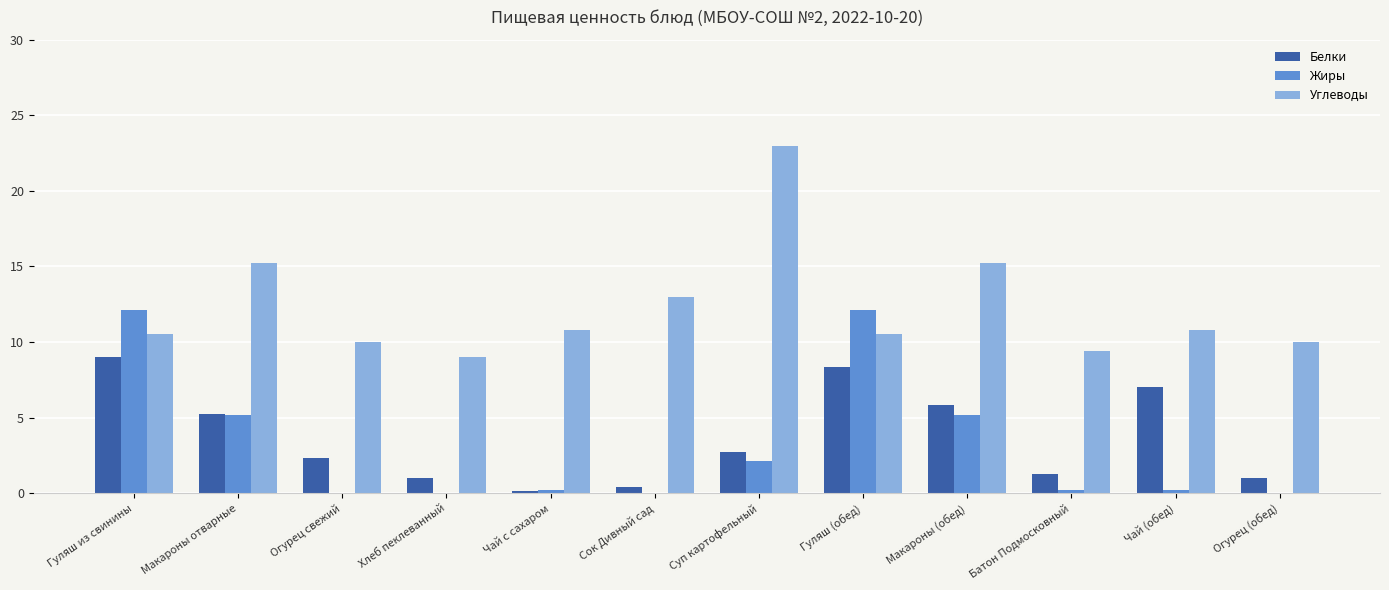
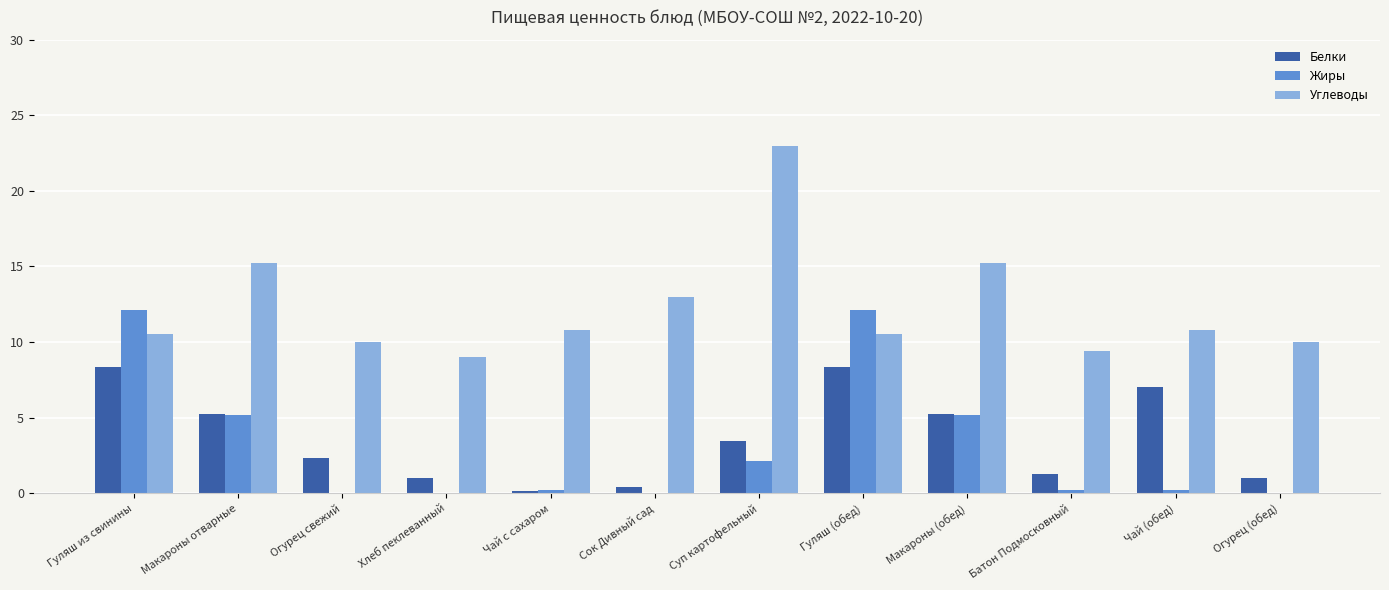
Белки, Гуляш из свинины: 9.0 -> 8.4
Белки, Суп картофельный: 2.7 -> 3.5
Белки, Макароны (обед): 5.8 -> 5.3
